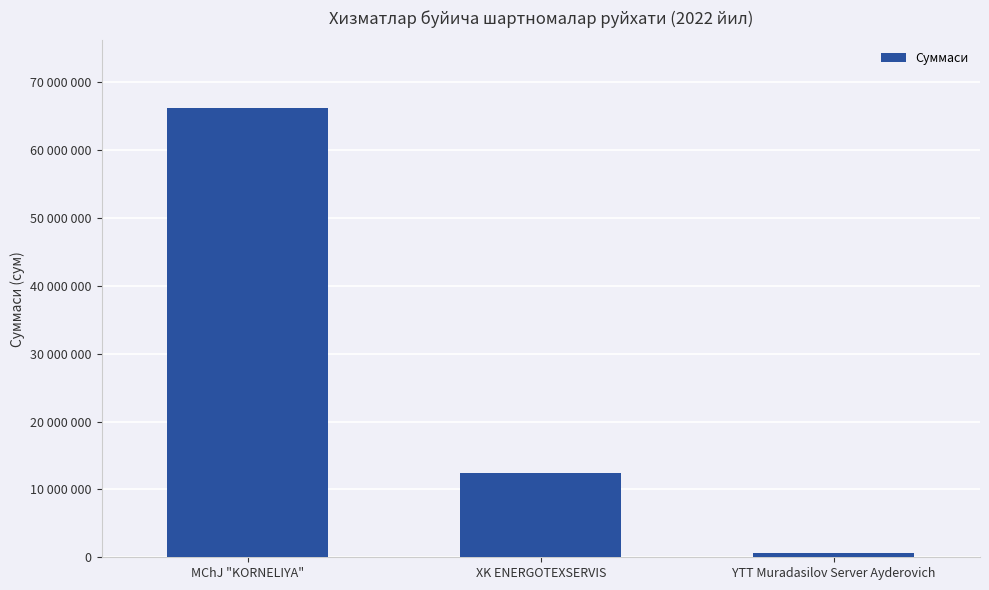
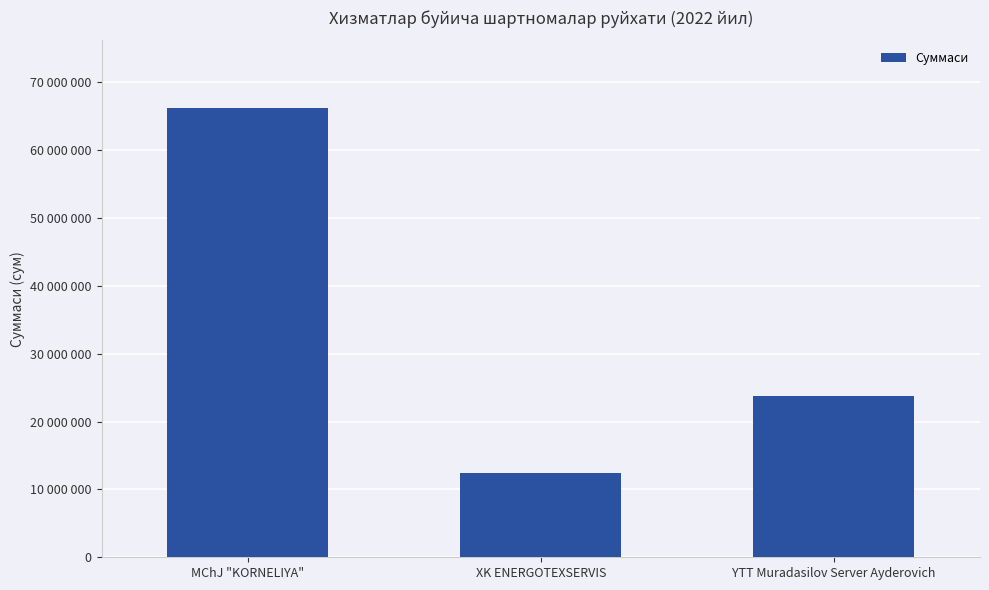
YTT Muradasilov Server Ayderovich: 1000000 -> 24000000
